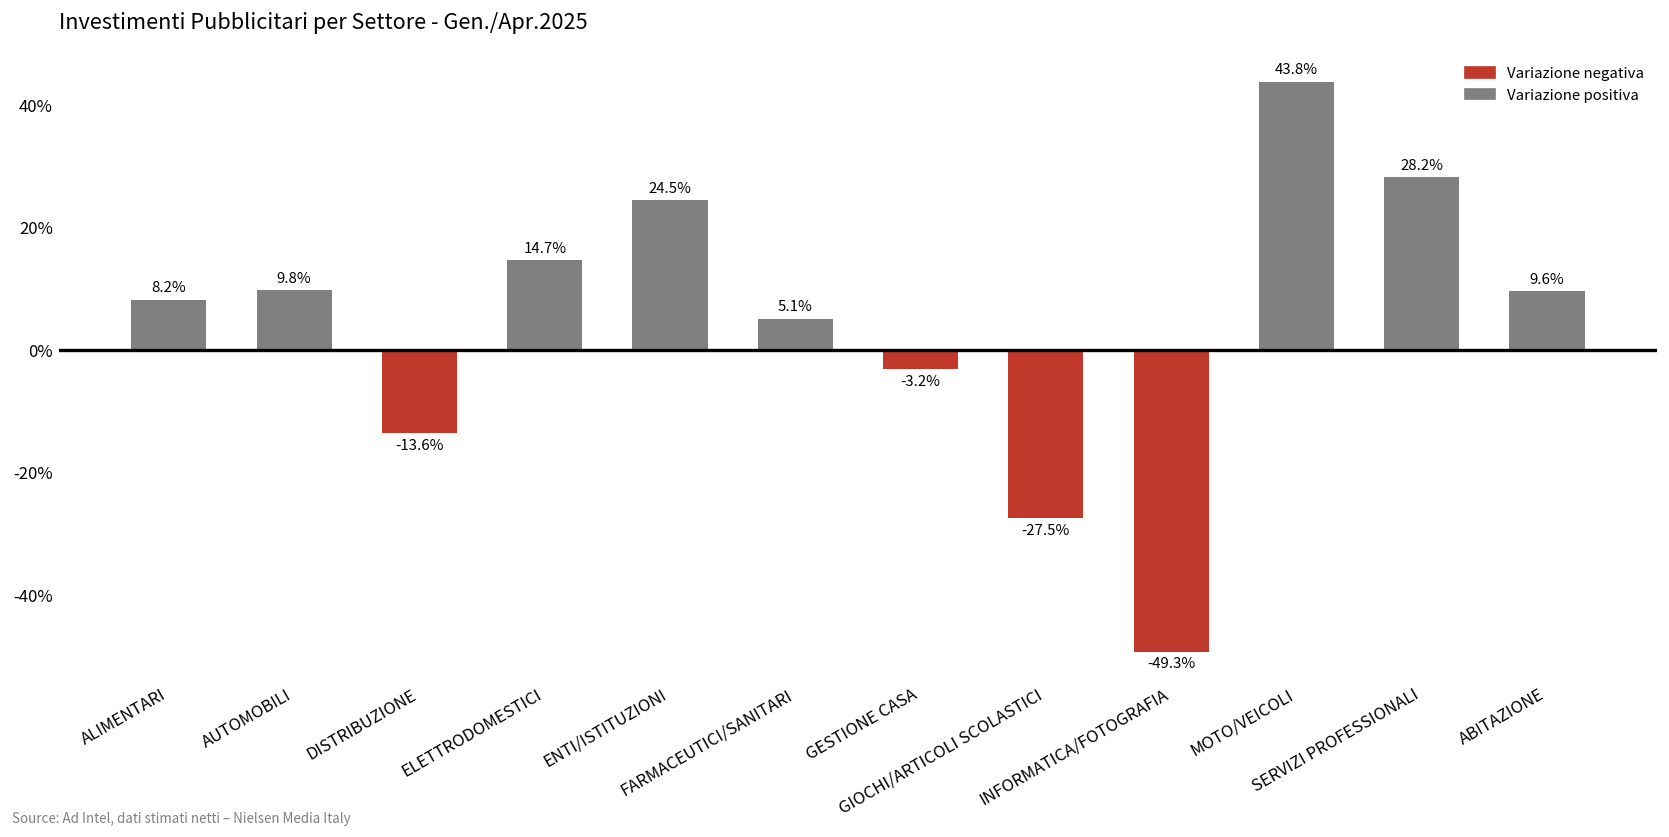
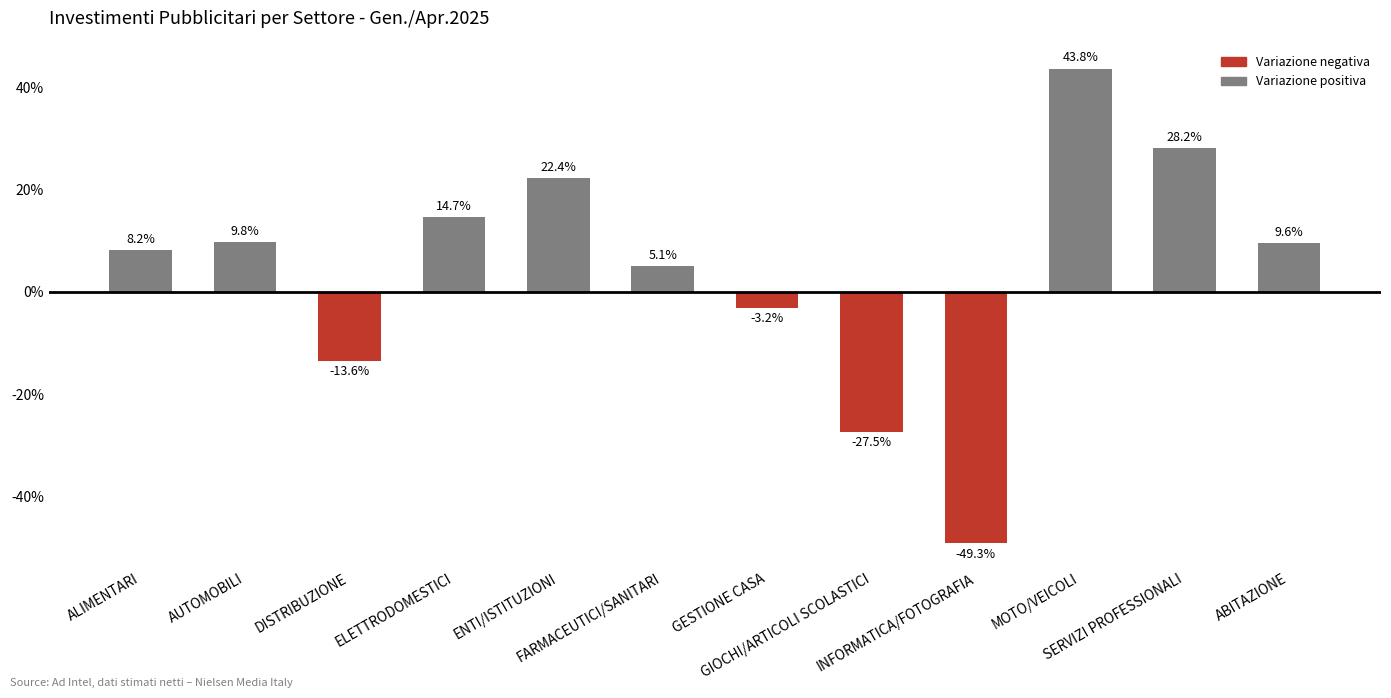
ENTI/ISTITUZIONI: 24.5% -> 22.4%
